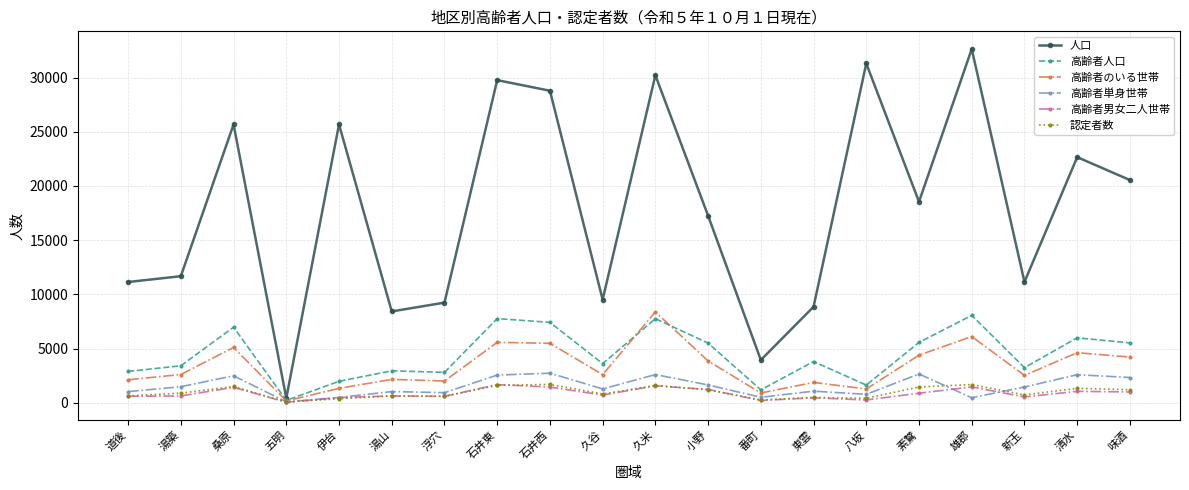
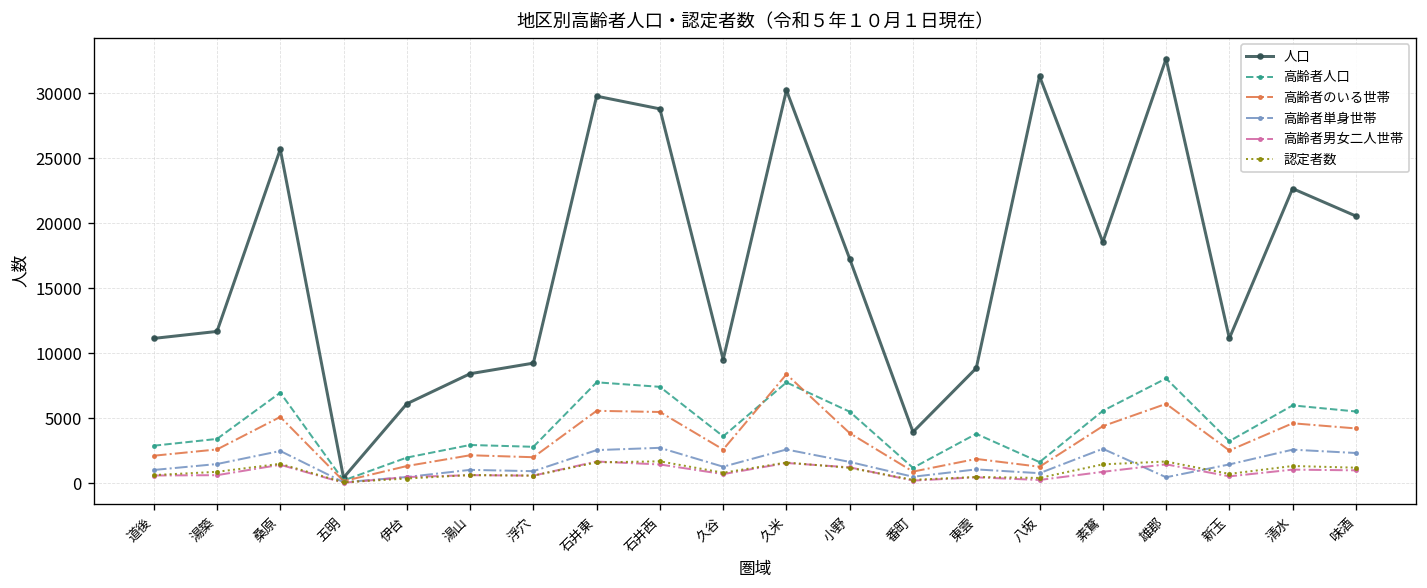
人口, 伊台: 25700 -> 6100
